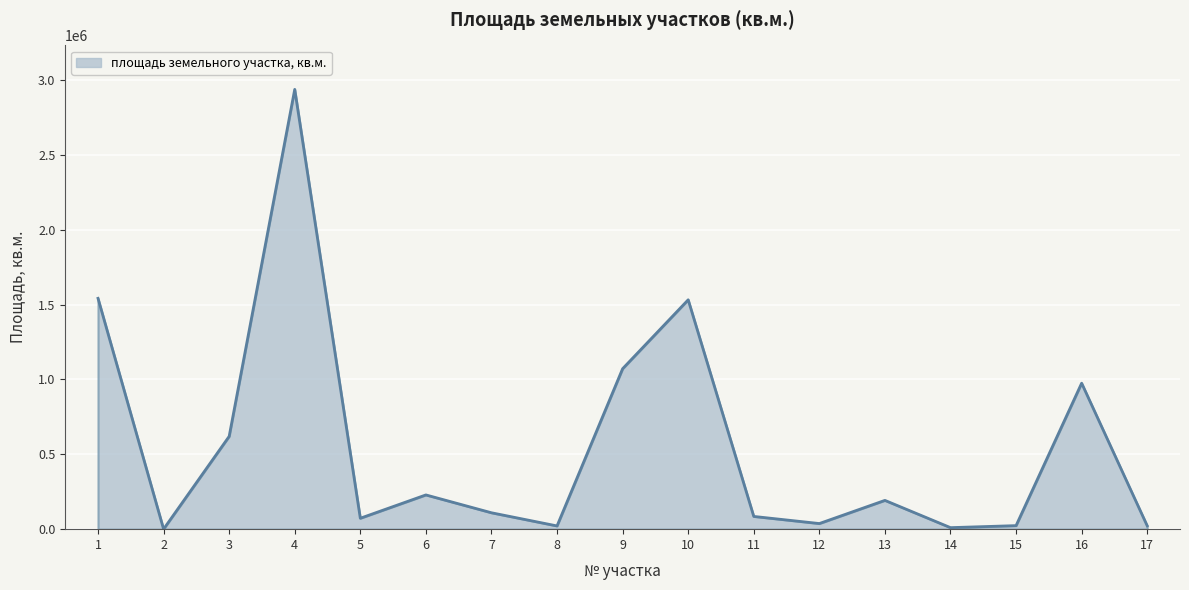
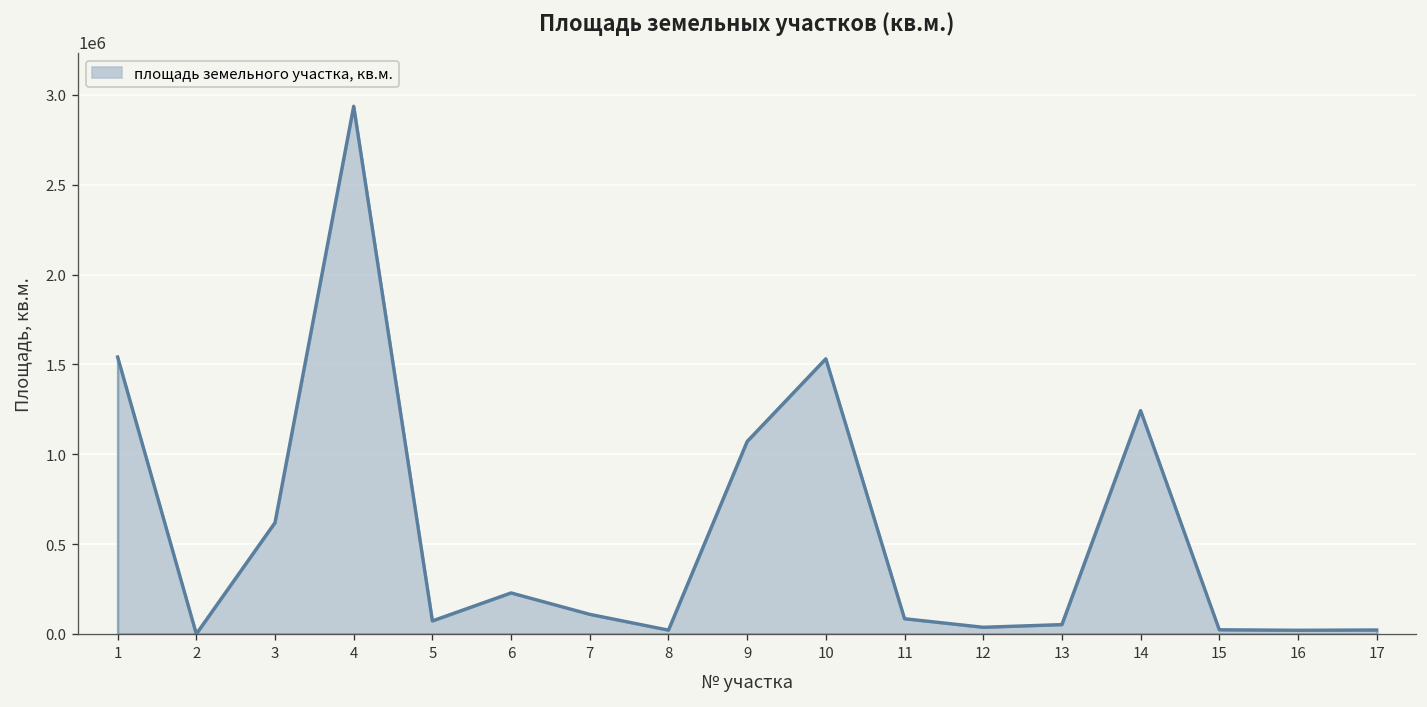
13: 190000 -> 50000
14: 10000 -> 1240000
16: 970000 -> 20000
